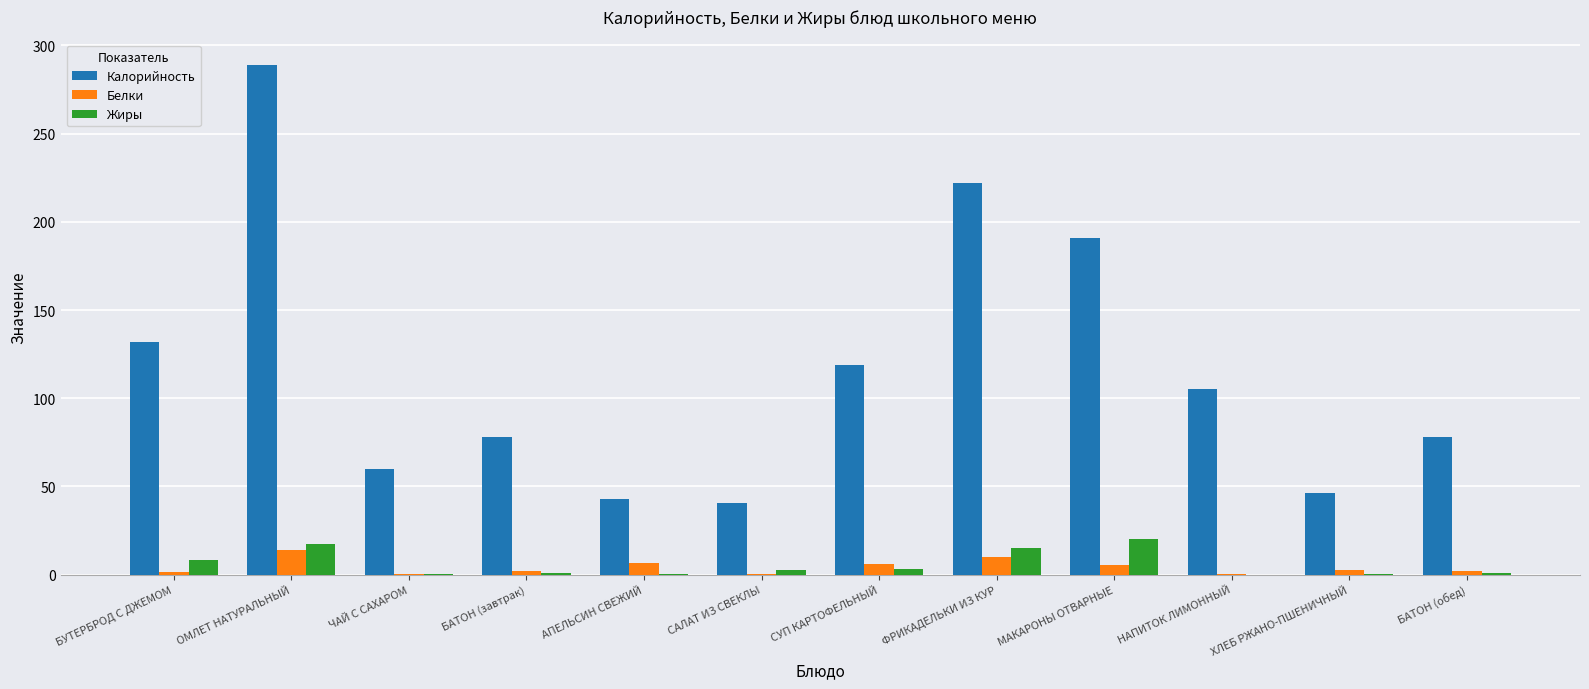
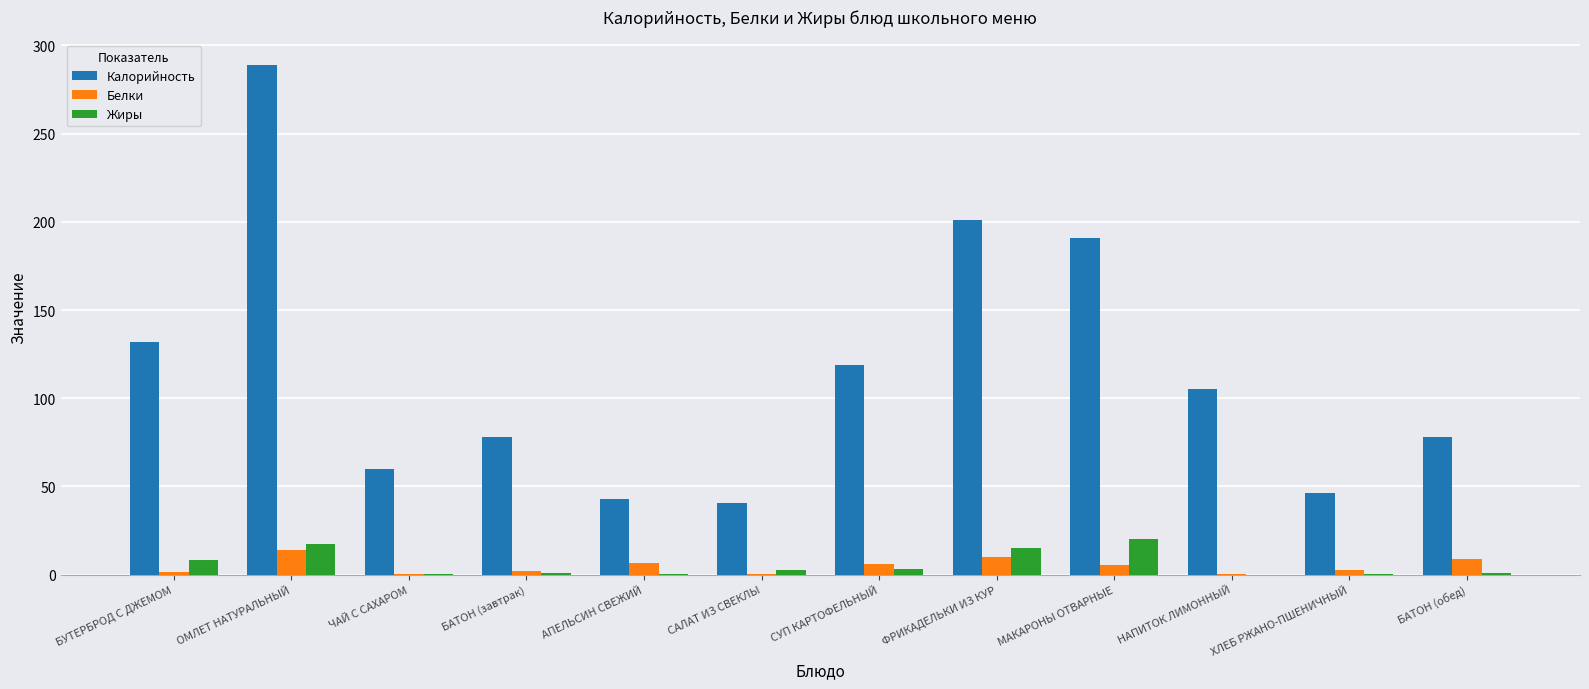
Калорийность, ФРИКАДЕЛЬКИ ИЗ КУР: 222 -> 201
Белки, БАТОН (обед): 2 -> 9
